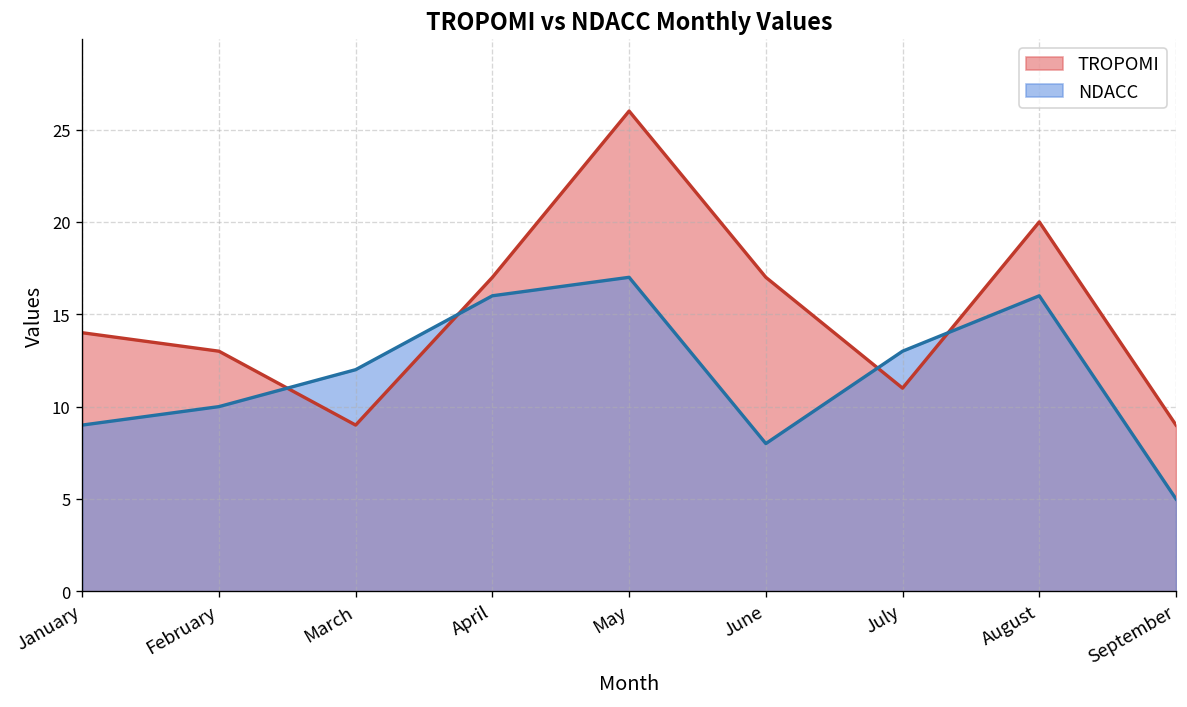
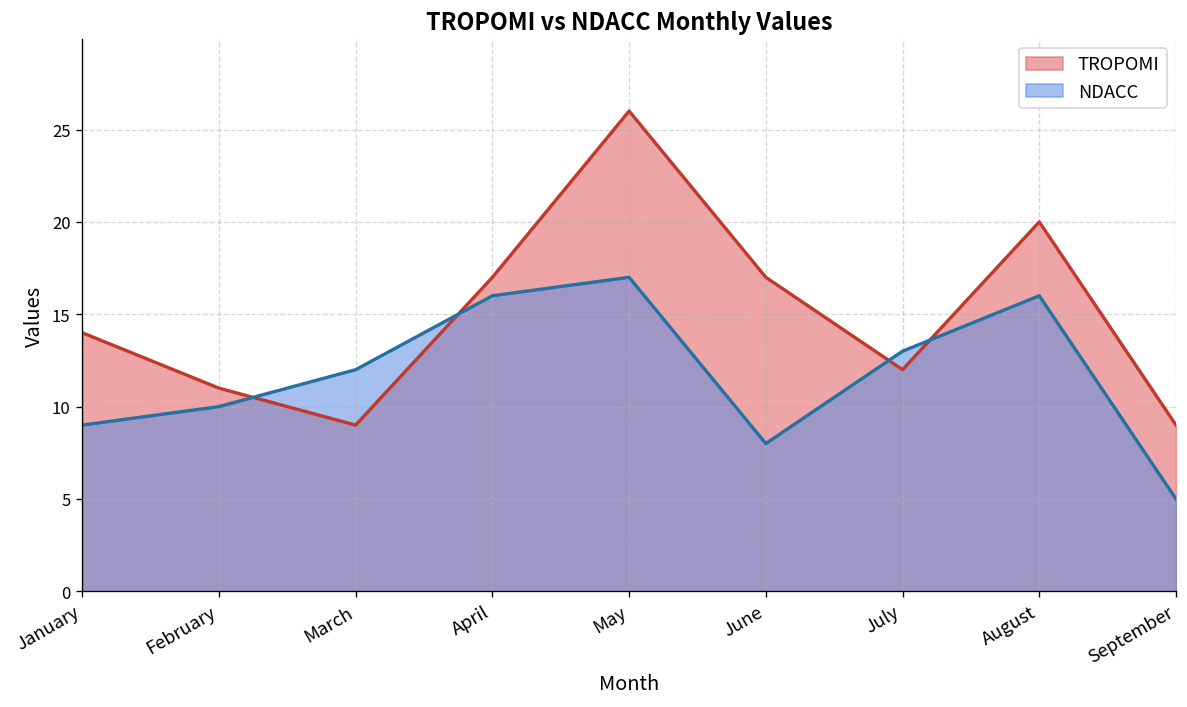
TROPOMI, February: 13 -> 11
TROPOMI, July: 11 -> 12
